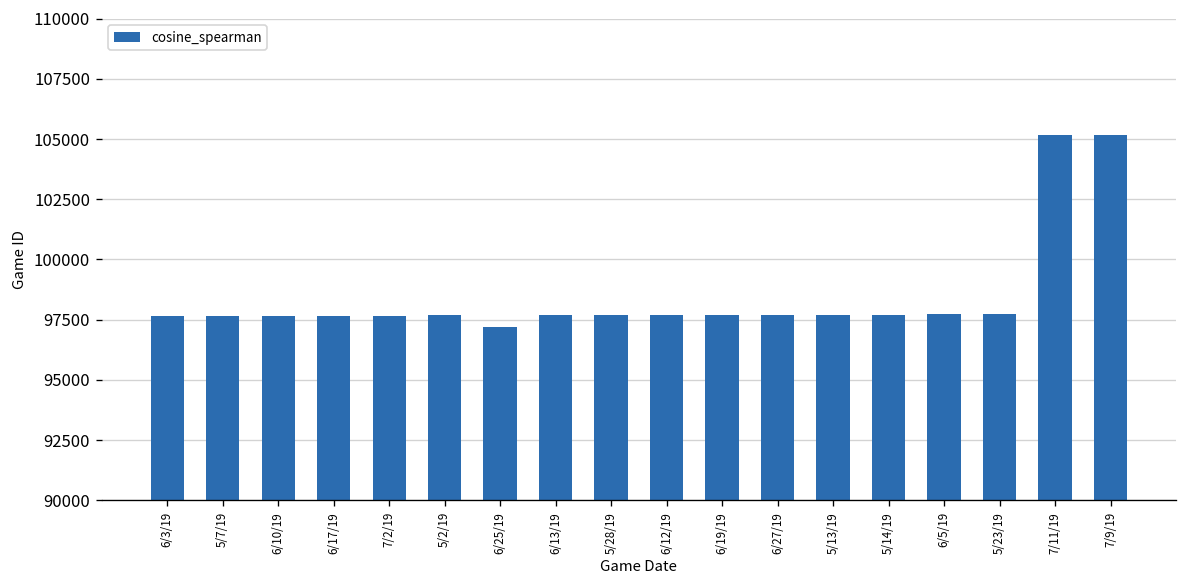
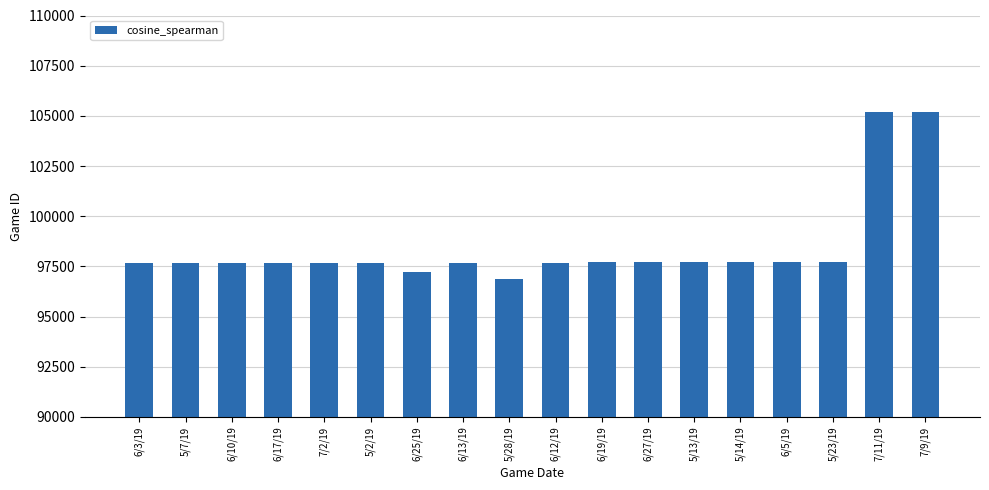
5/28/19: 97700 -> 96900
